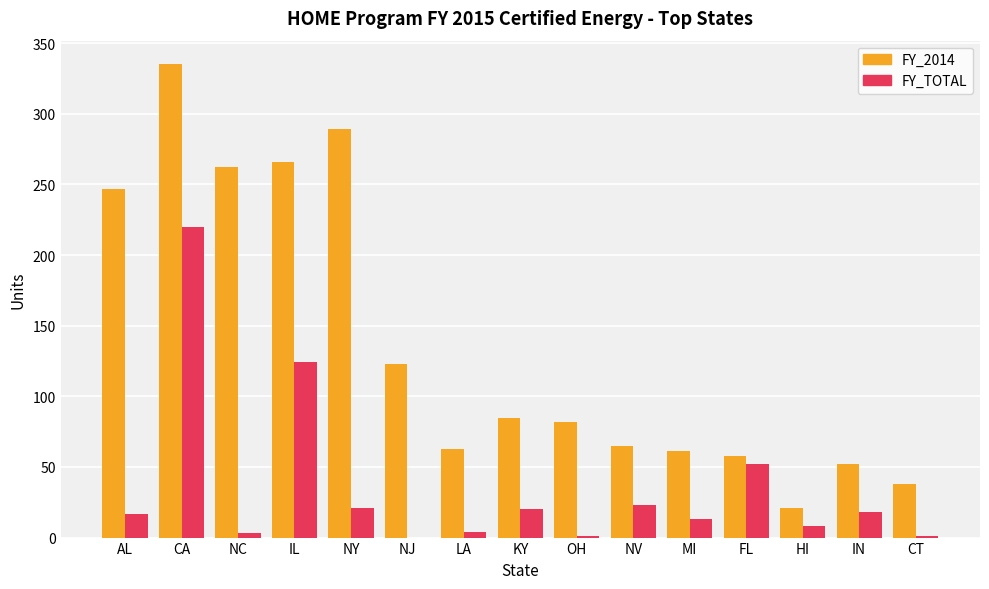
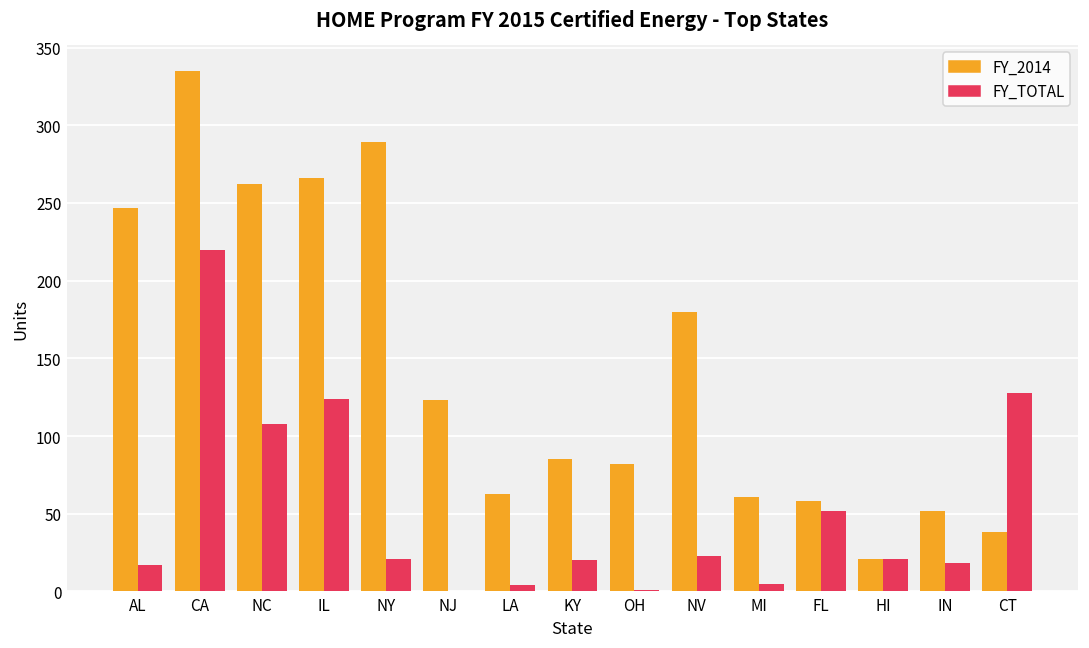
FY_TOTAL, NC: 3 -> 108
FY_2014, NV: 65 -> 180
FY_TOTAL, MI: 13 -> 5
FY_TOTAL, HI: 8 -> 21
FY_TOTAL, CT: 1 -> 128
